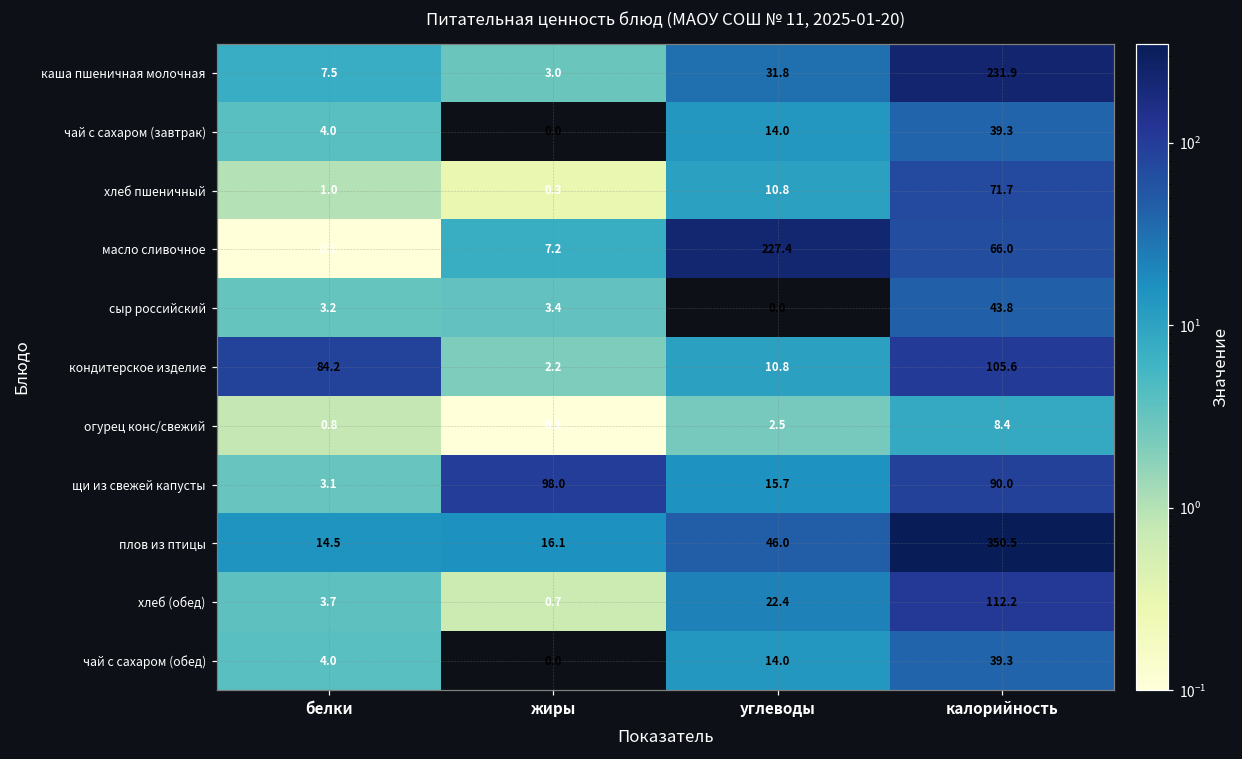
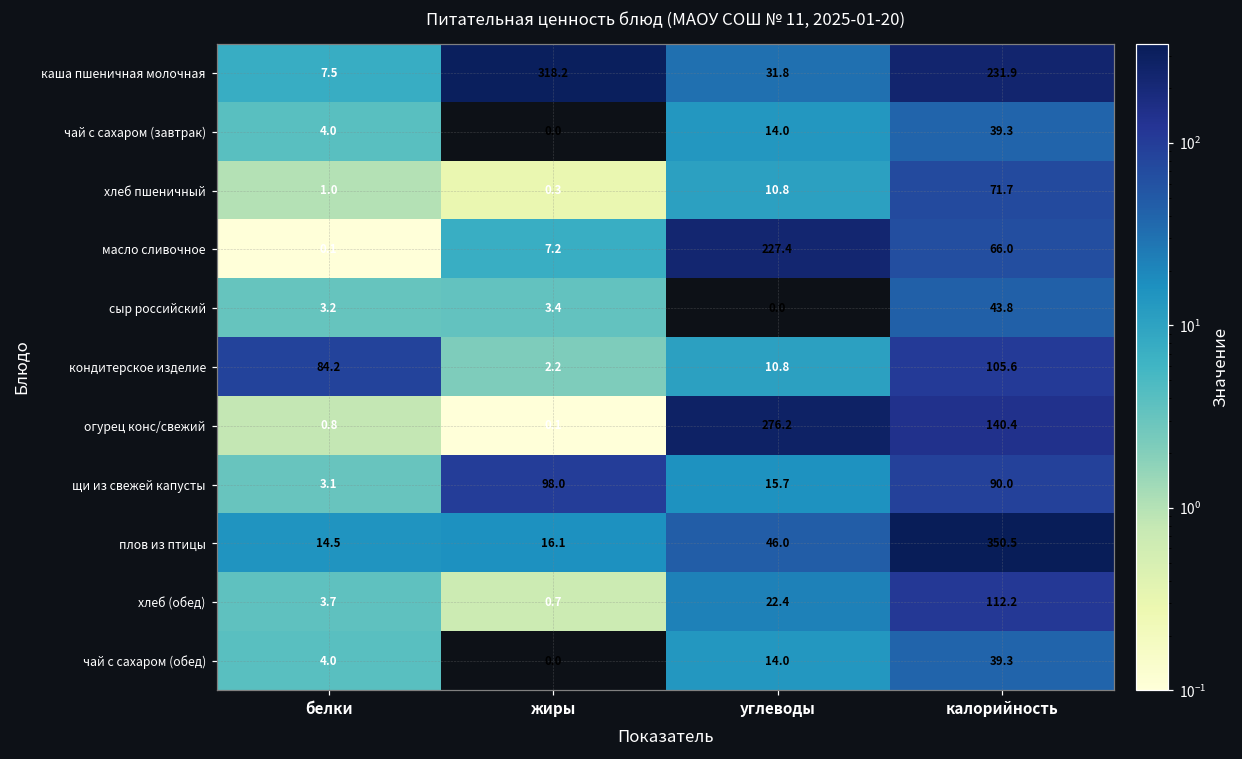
каша пшеничная молочная, жиры: 3.0 -> 318.2
огурец конс/свежий, углеводы: 2.5 -> 276.2
огурец конс/свежий, калорийность: 8.4 -> 140.4
